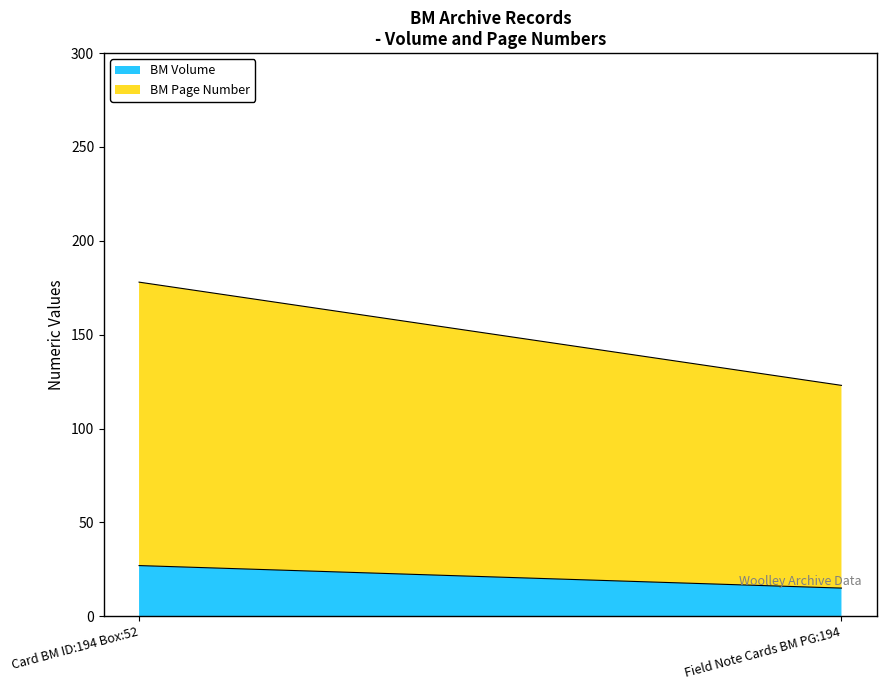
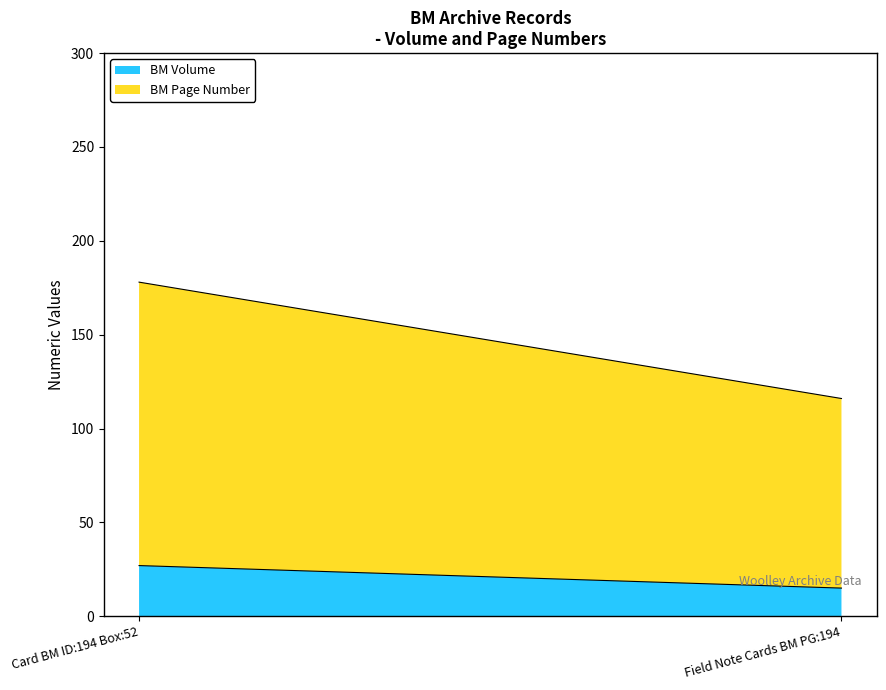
BM Page Number, Field Note Cards BM PG:194: 108 -> 101
